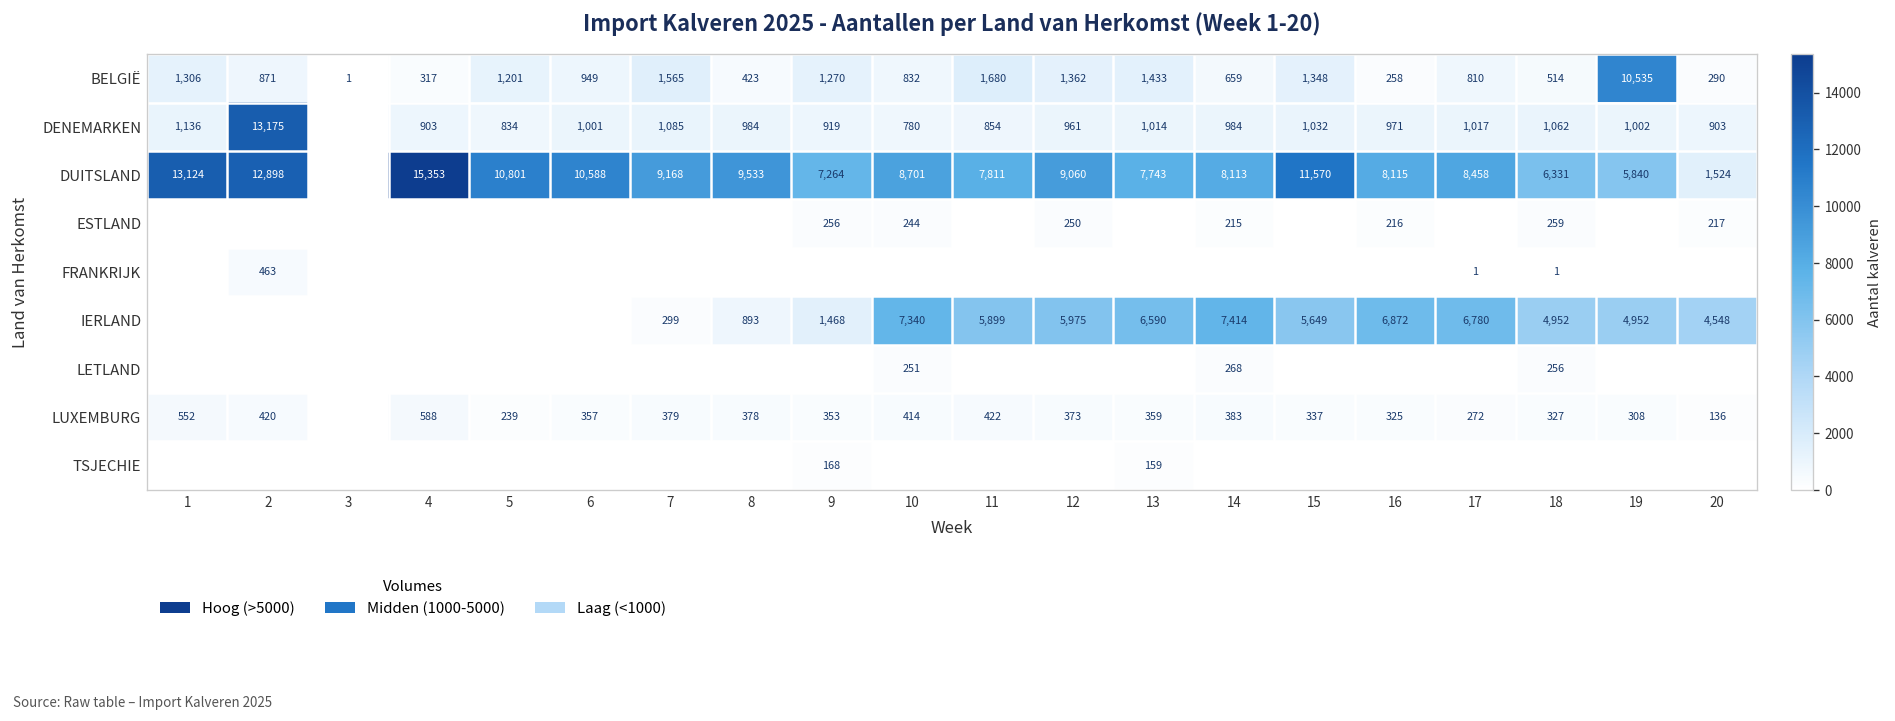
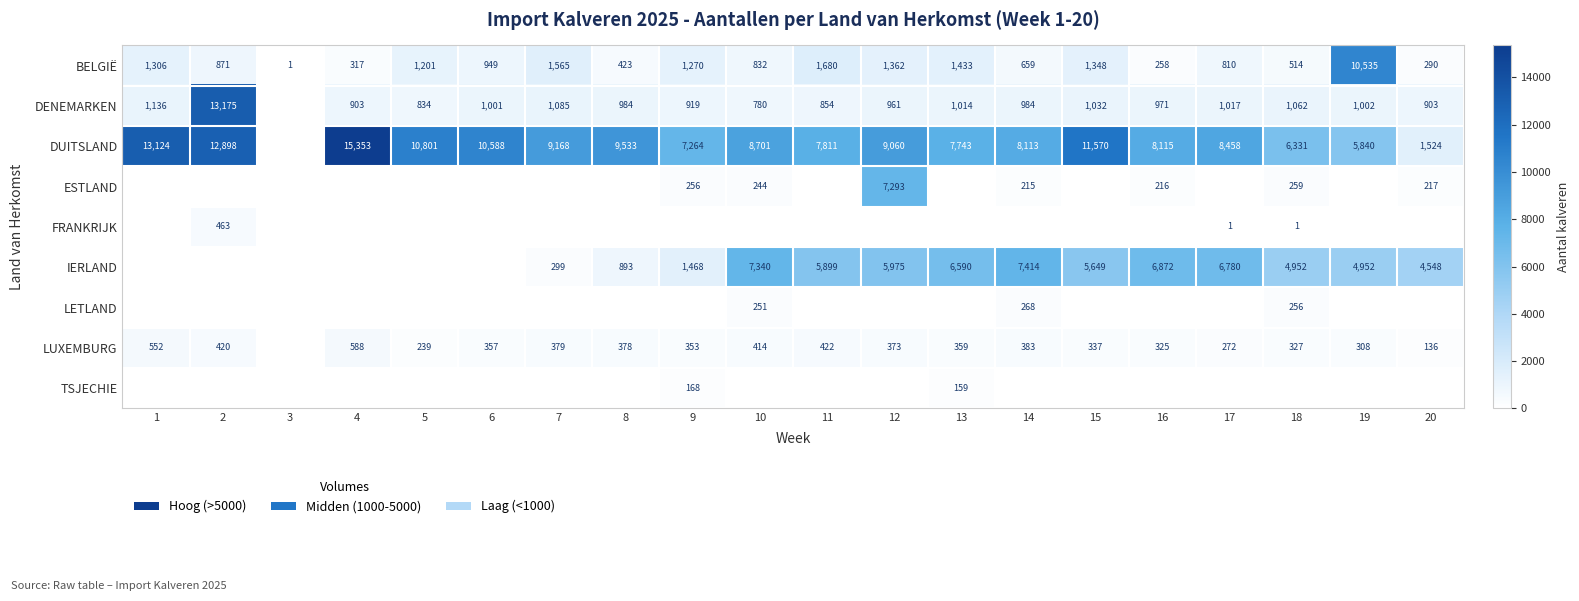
ESTLAND, 12: 250 -> 7,293
